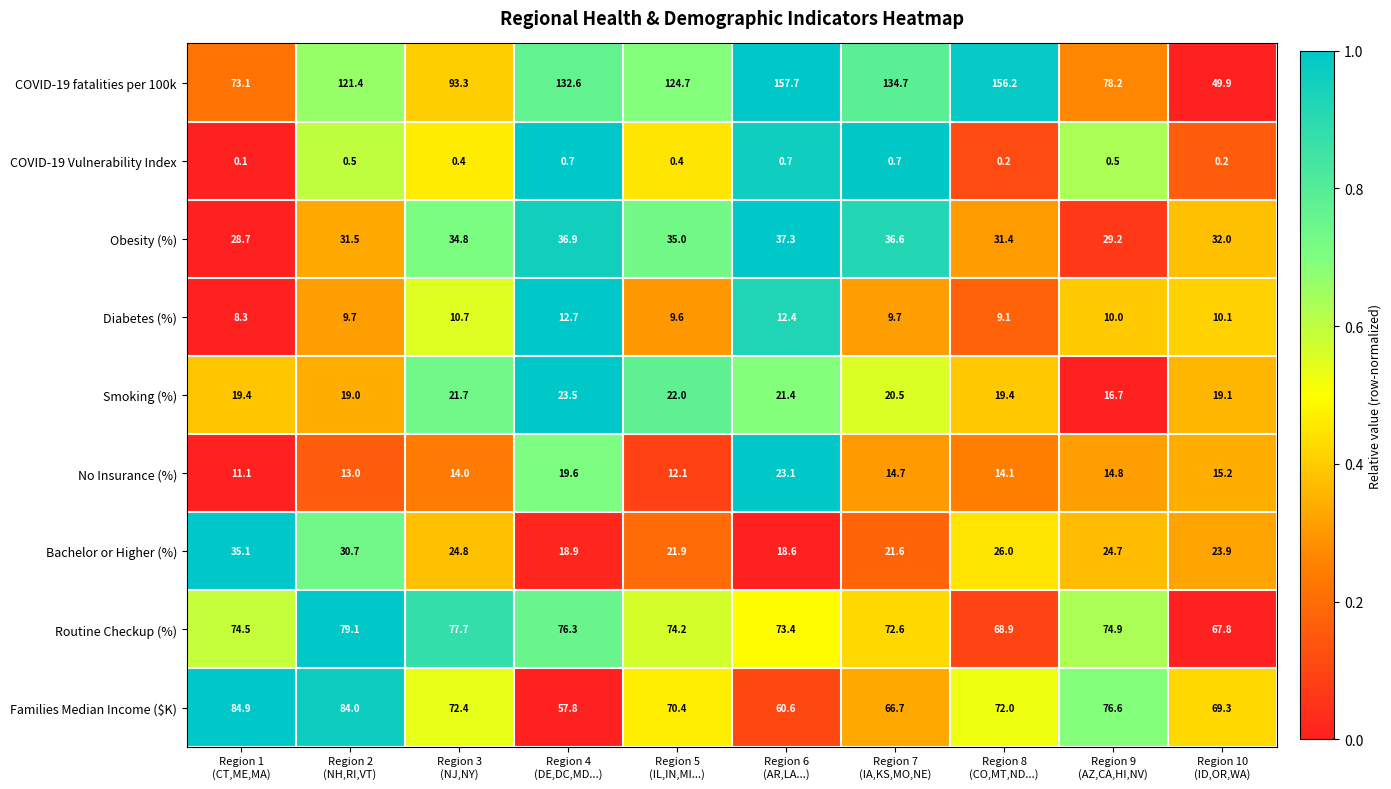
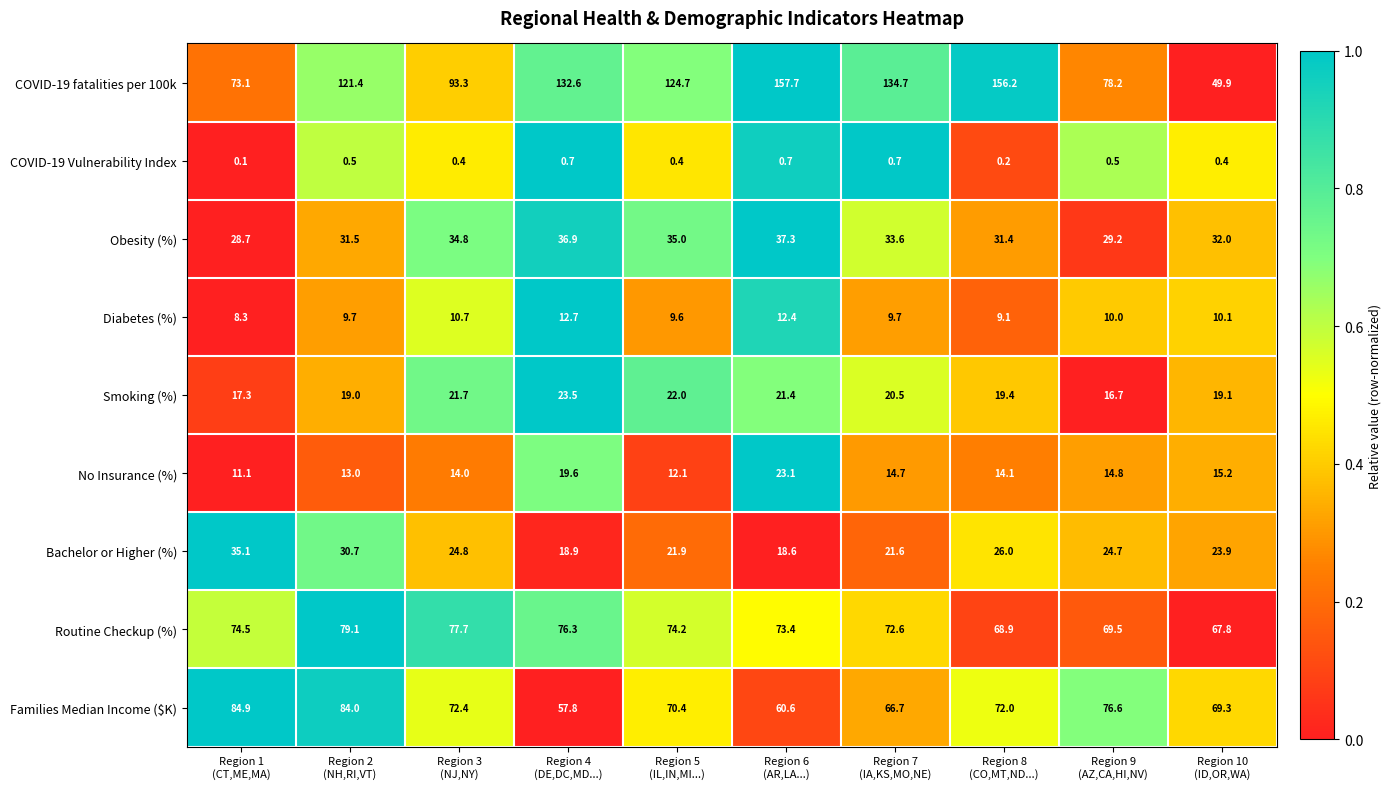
COVID-19 Vulnerability Index, Region 10 (ID,OR,WA): 0.2 -> 0.4
Obesity (%), Region 7 (IA,KS,MO,NE): 36.6 -> 33.6
Smoking (%), Region 1 (CT,ME,MA): 19.4 -> 17.3
Routine Checkup (%), Region 9 (AZ,CA,HI,NV): 74.9 -> 69.5
